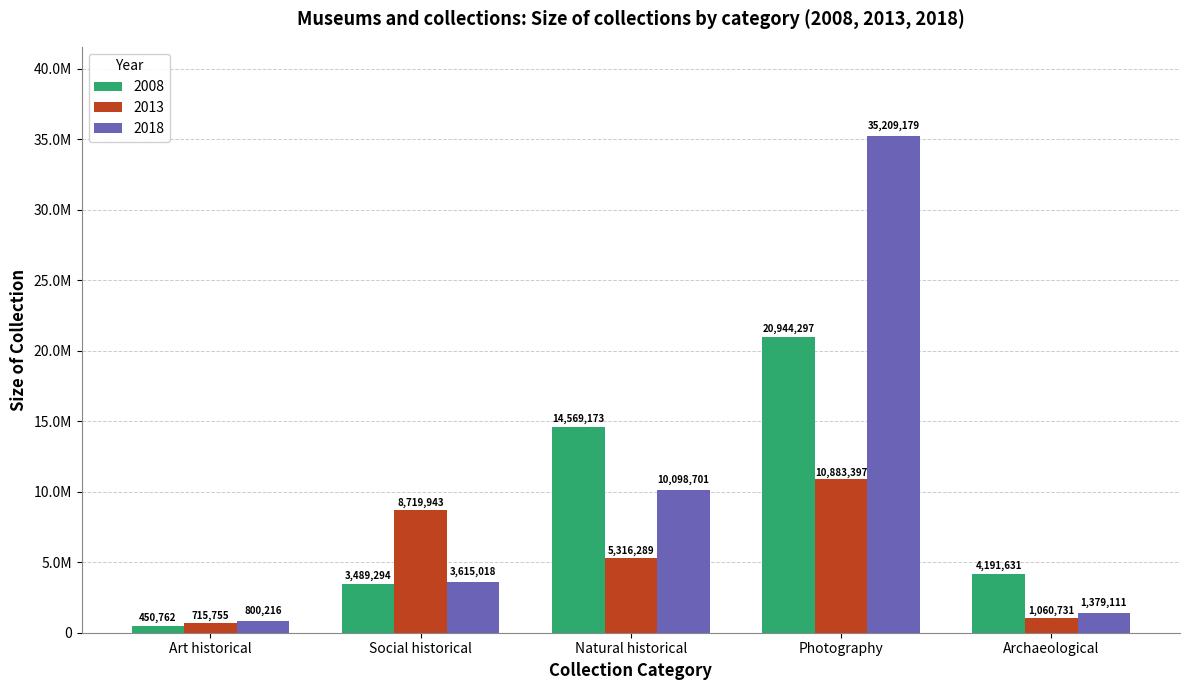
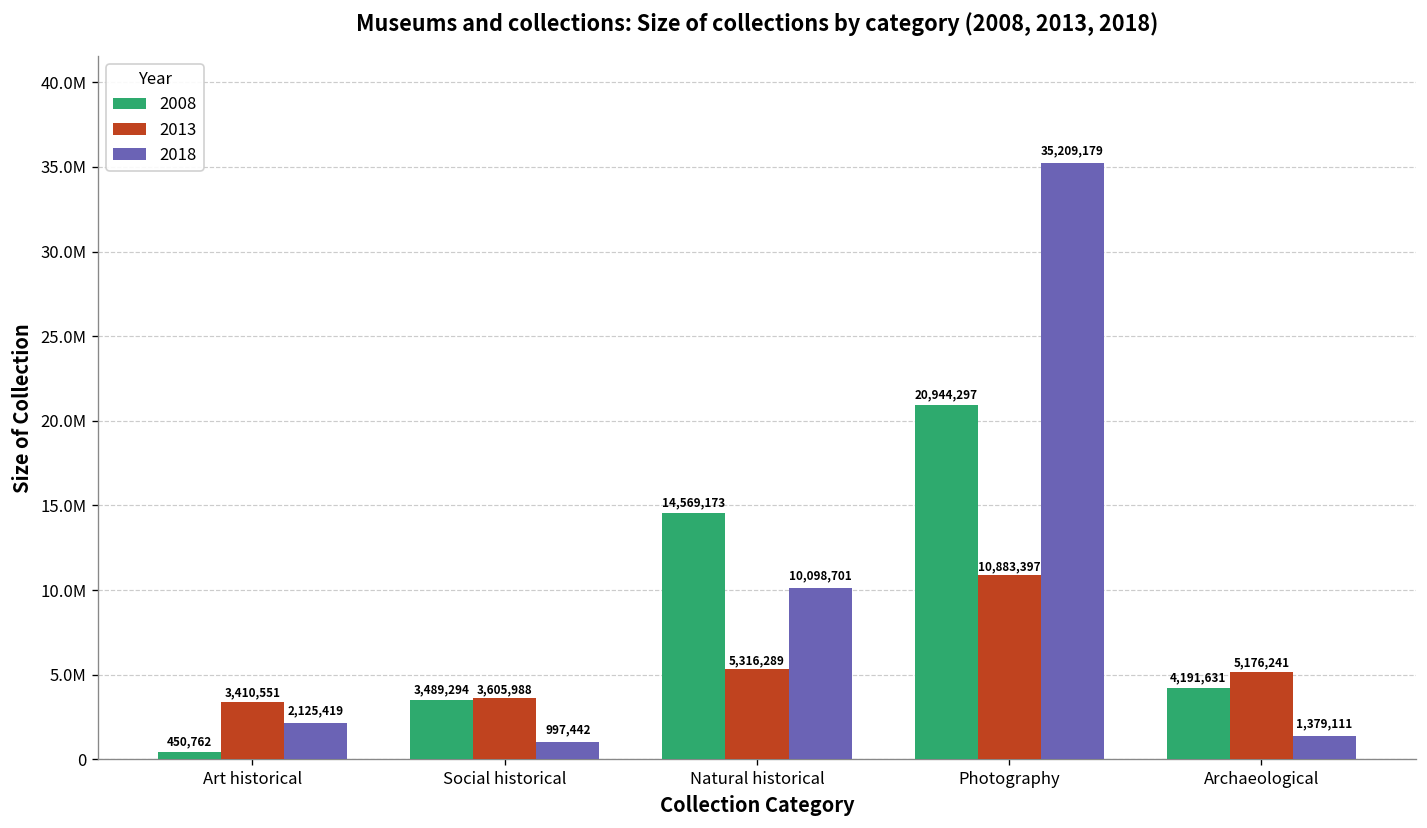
2013, Art historical: 715,755 -> 3,410,551
2018, Art historical: 800,216 -> 2,125,419
2013, Social historical: 8,719,943 -> 3,605,988
2018, Social historical: 3,615,018 -> 997,442
2013, Archaeological: 1,060,731 -> 5,176,241
